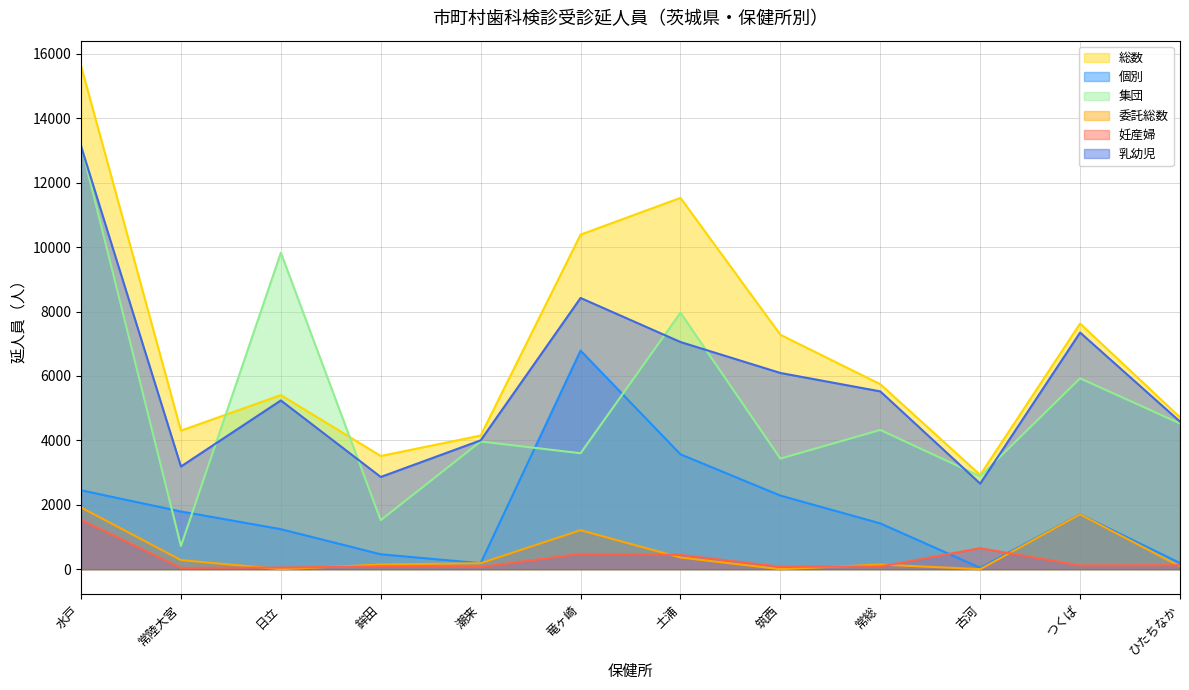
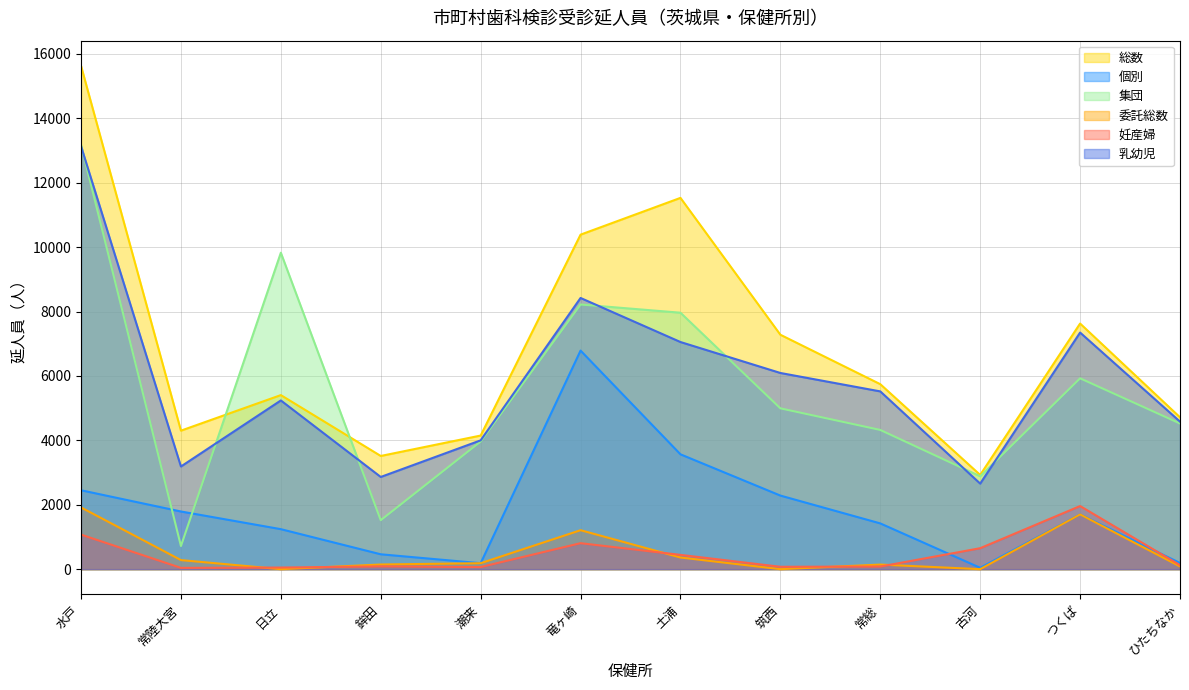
妊産婦, 水戸: 1500 -> 1100
集団, 竜ヶ崎: 3600 -> 8200
妊産婦, 竜ヶ崎: 500 -> 800
集団, 筑西: 3400 -> 5000
妊産婦, つくば: 100 -> 2000
